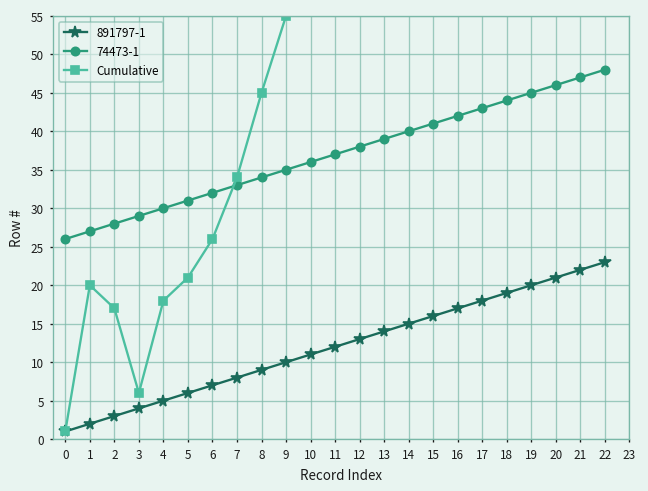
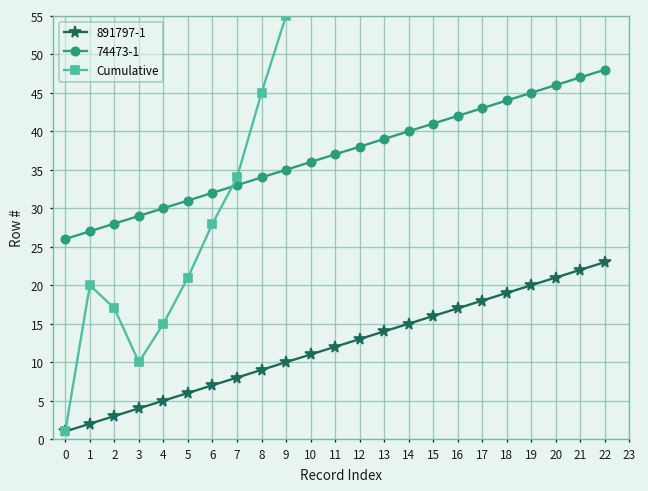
Cumulative, 3: 6 -> 10
Cumulative, 4: 18 -> 15
Cumulative, 6: 26 -> 28
